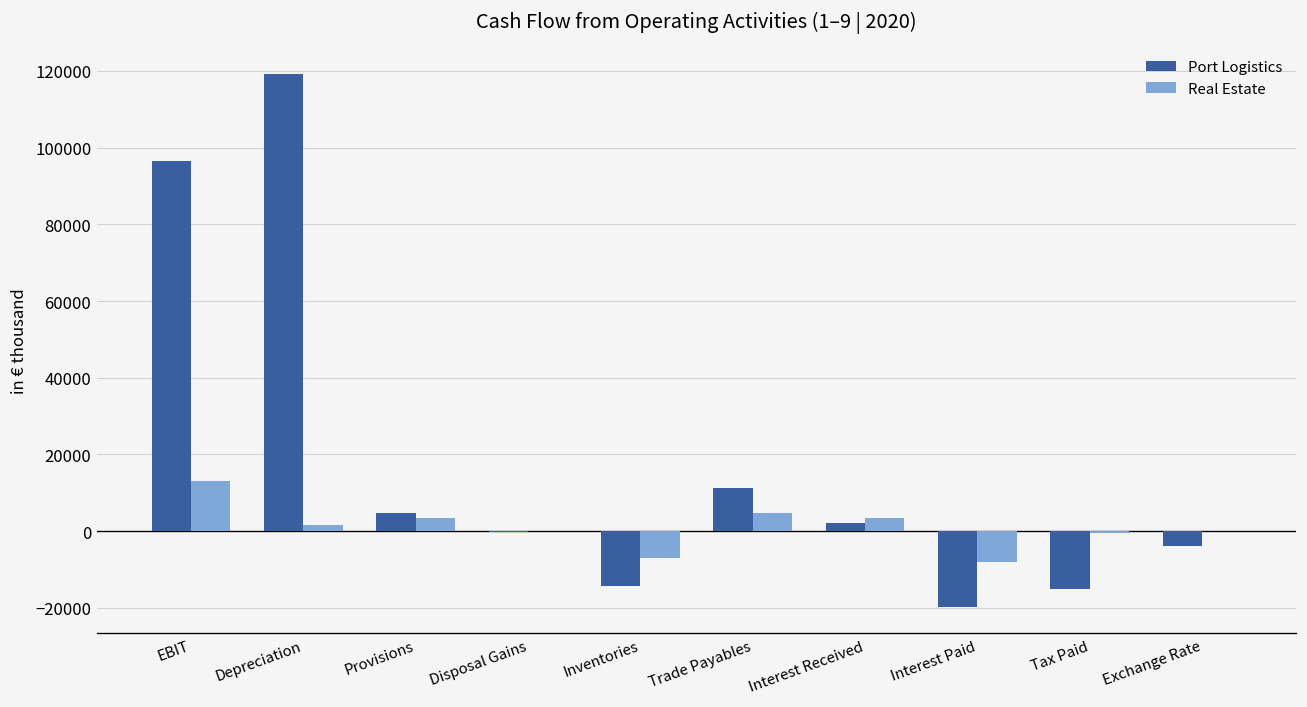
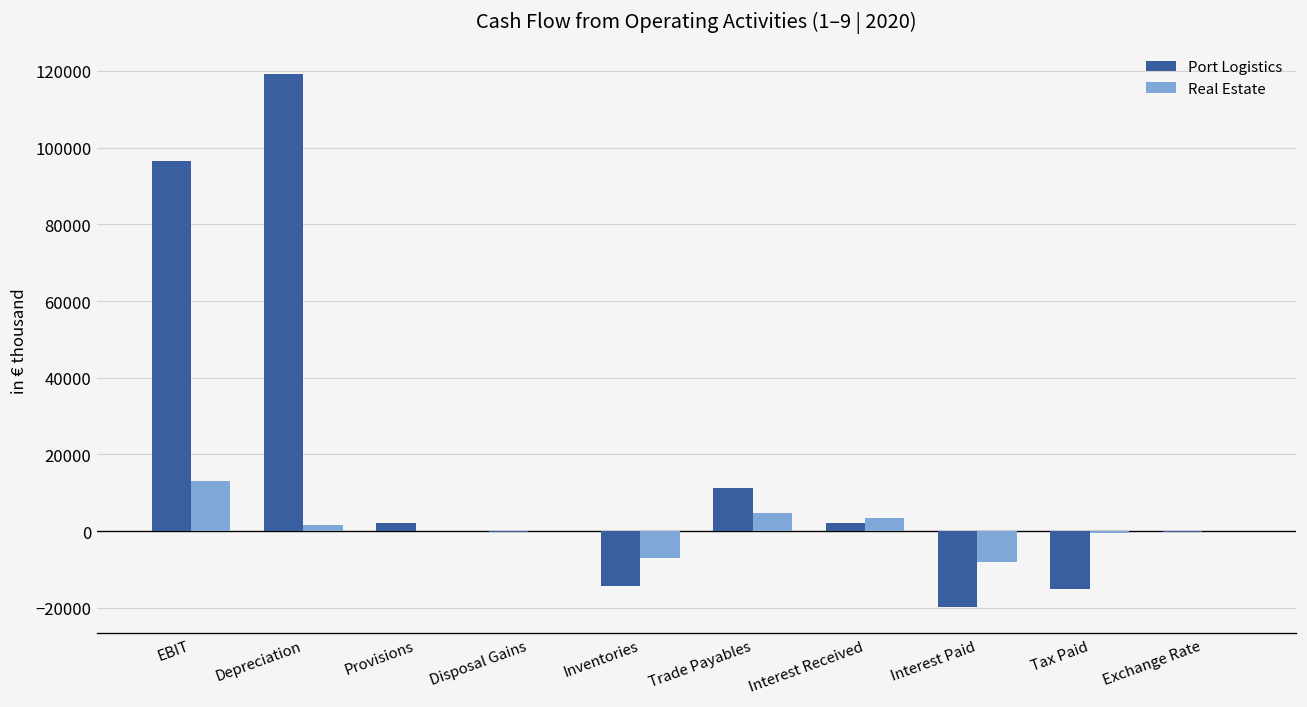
Port Logistics, Provisions: 5000 -> 2000
Real Estate, Provisions: 3000 -> 0
Port Logistics, Exchange Rate: -4000 -> 0
